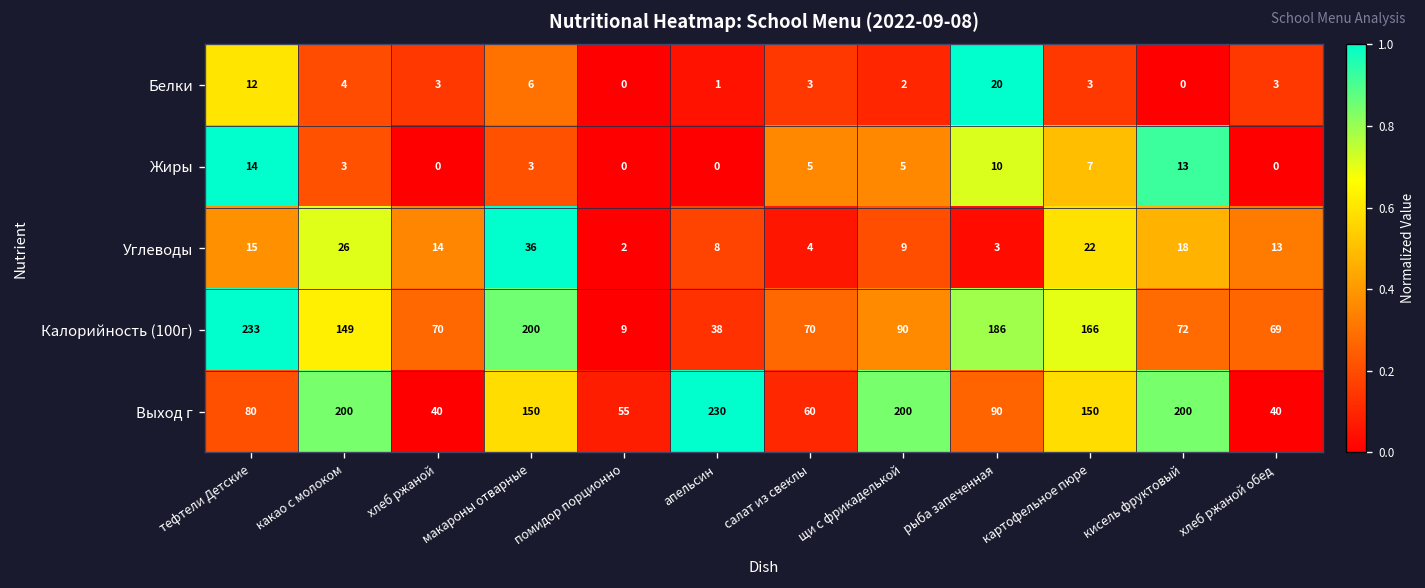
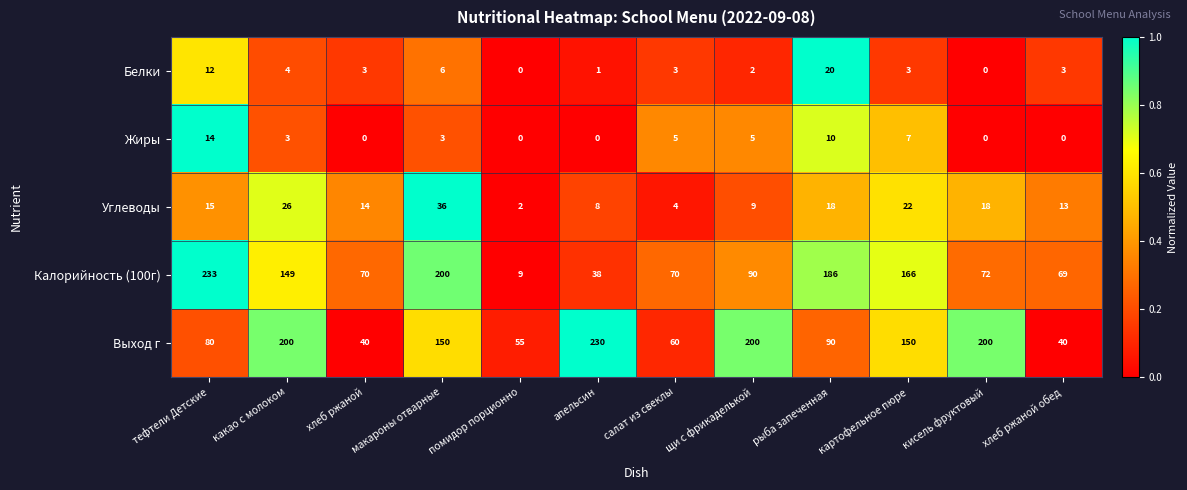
Жиры, кисель фруктовый: 13 -> 0
Углеводы, рыба запеченная: 3 -> 18
